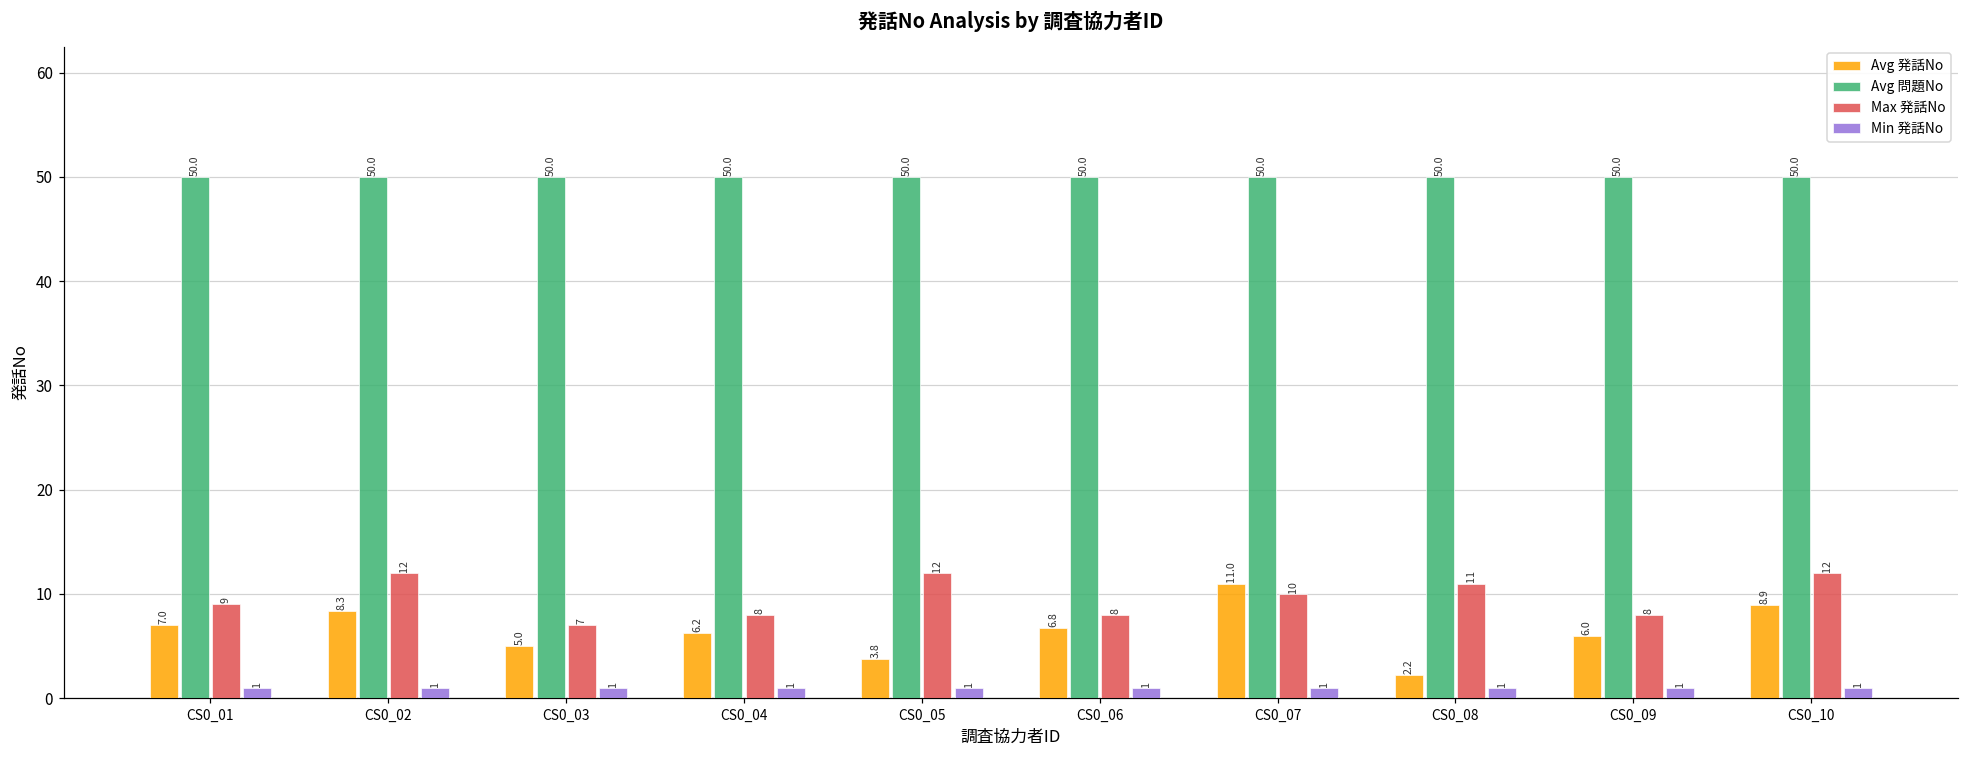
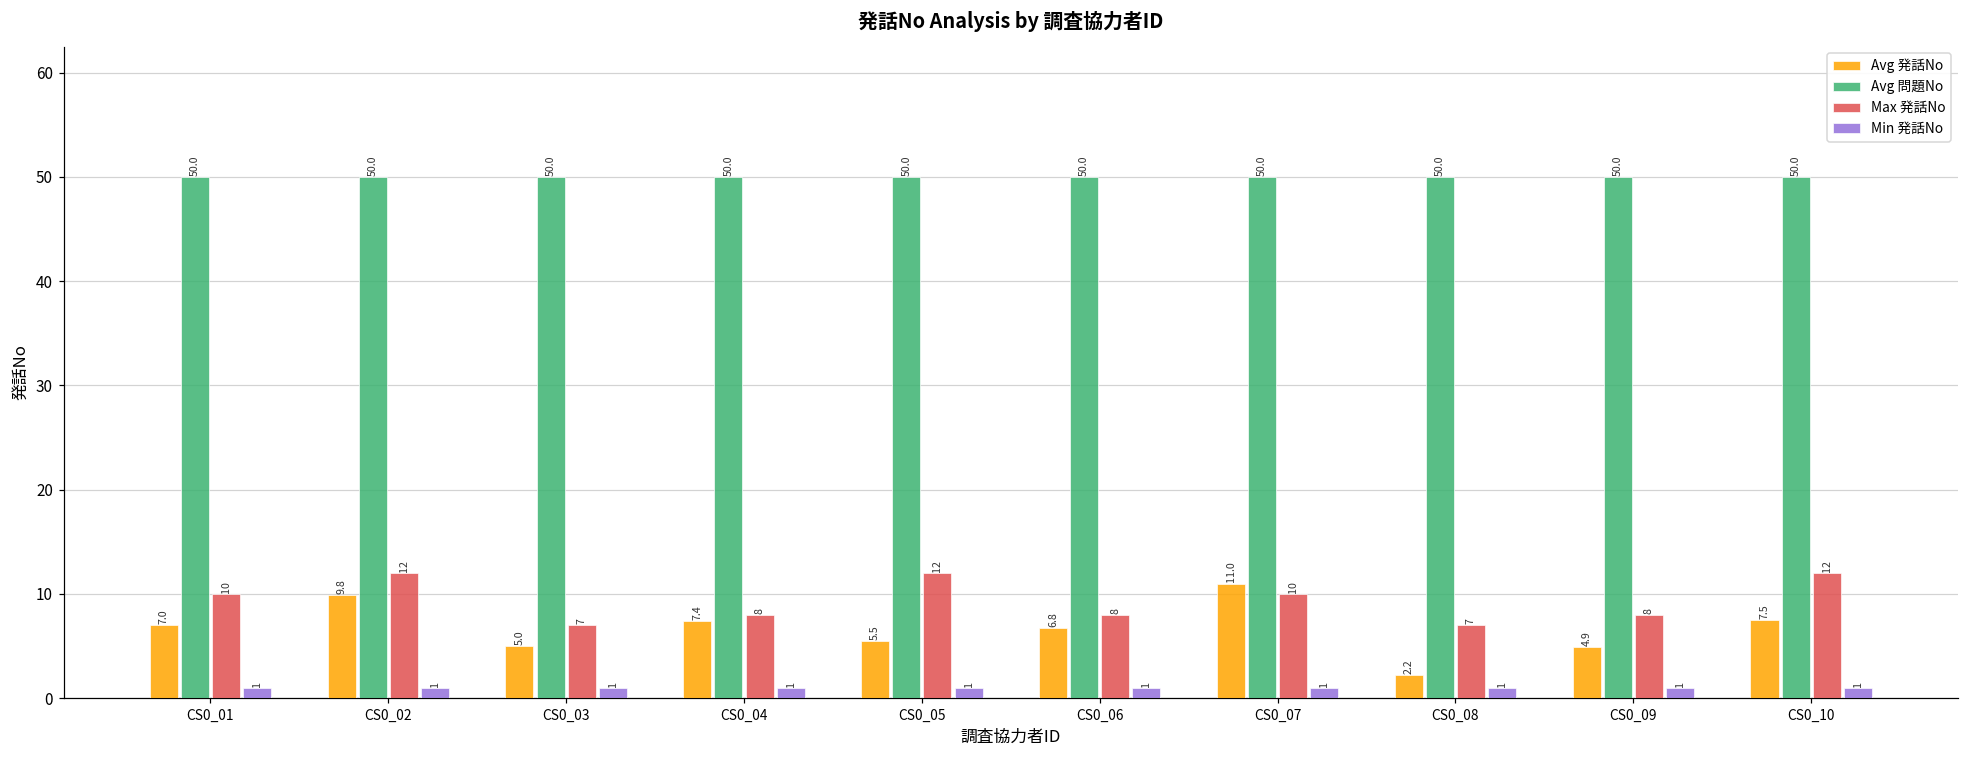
Max 発話No, CS0_01: 9 -> 10
Avg 発話No, CS0_02: 8.3 -> 9.8
Avg 発話No, CS0_04: 6.2 -> 7.4
Avg 発話No, CS0_05: 3.8 -> 5.5
Max 発話No, CS0_08: 11 -> 7
Avg 発話No, CS0_09: 6.0 -> 4.9
Avg 発話No, CS0_10: 8.9 -> 7.5
